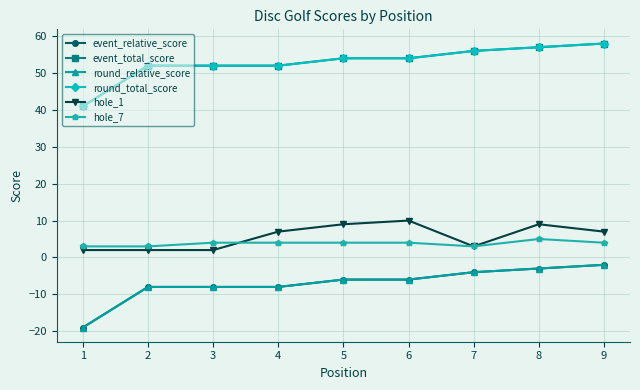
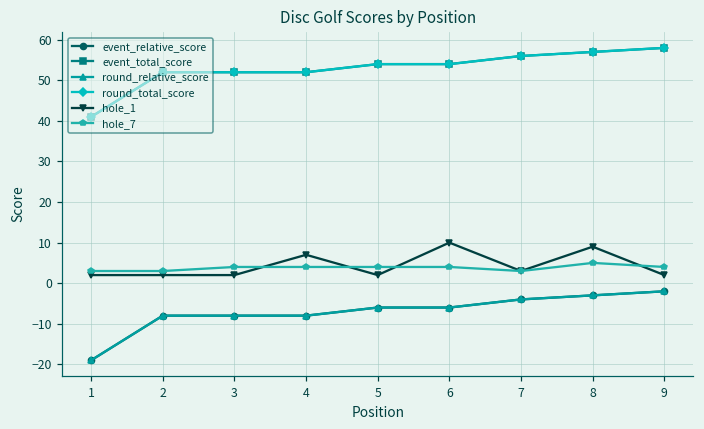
hole_1, 5: 9 -> 2
hole_1, 9: 7 -> 2
